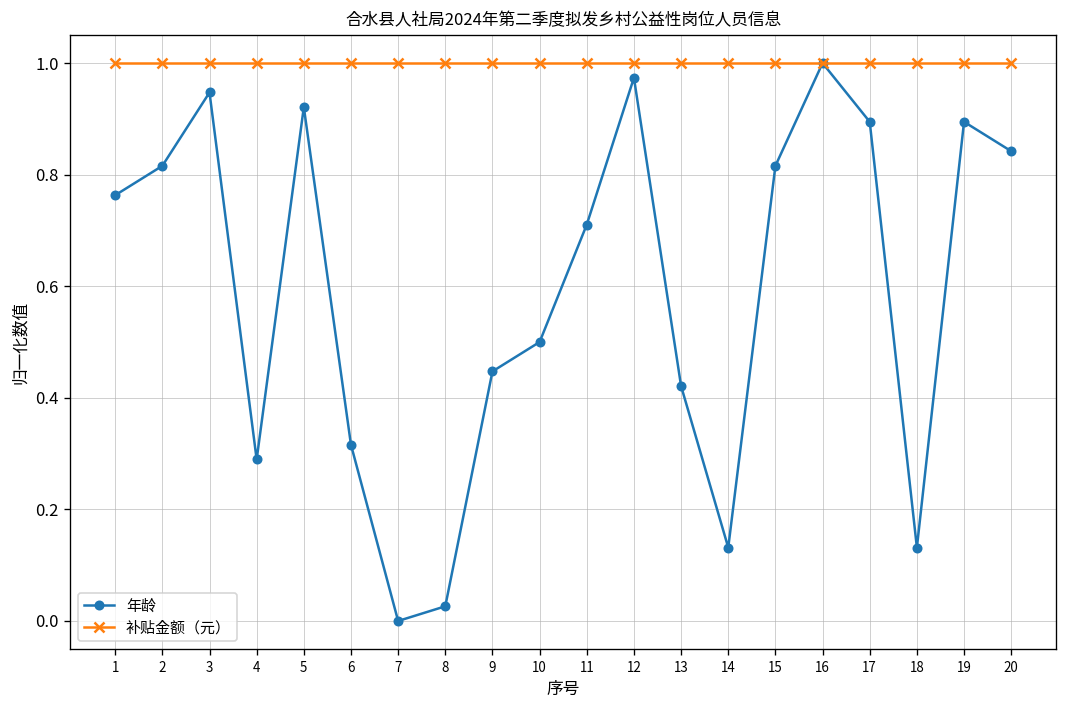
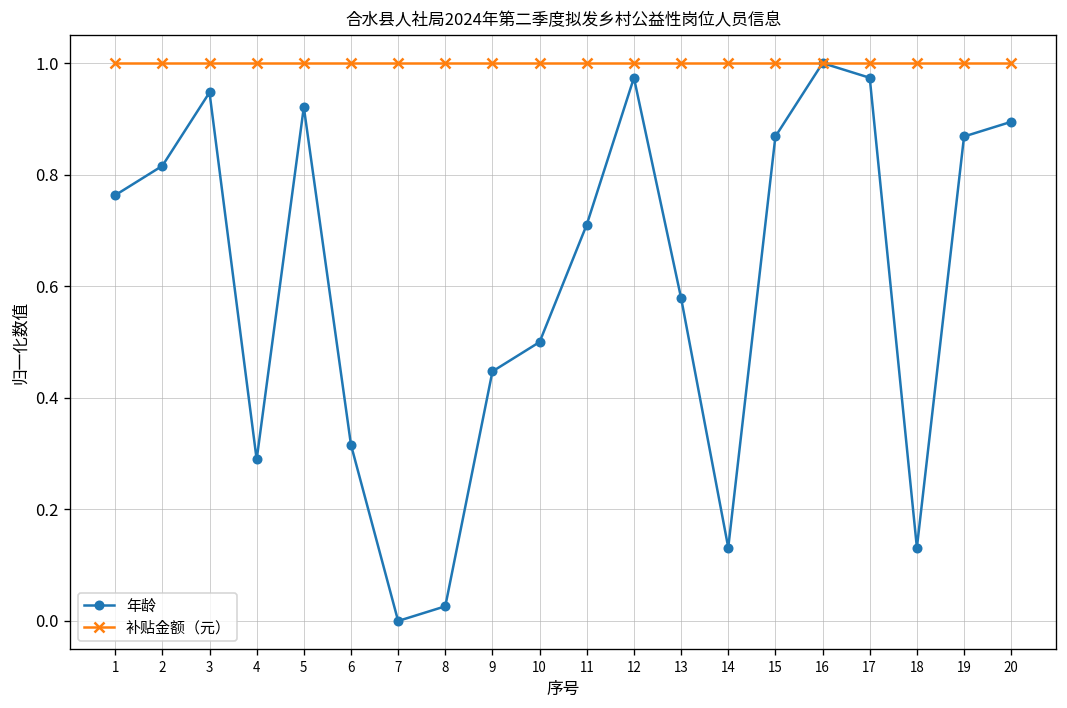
年龄, 13: 0.42 -> 0.58
年龄, 15: 0.82 -> 0.87
年龄, 17: 0.89 -> 0.97
年龄, 19: 0.89 -> 0.87
年龄, 20: 0.84 -> 0.89
